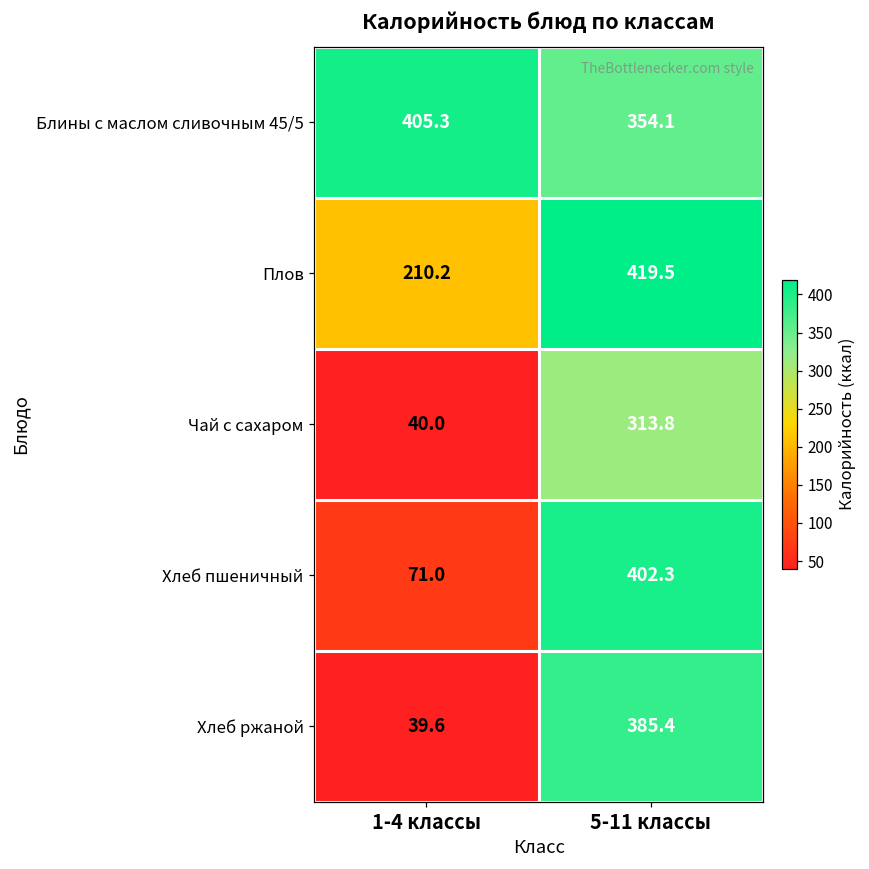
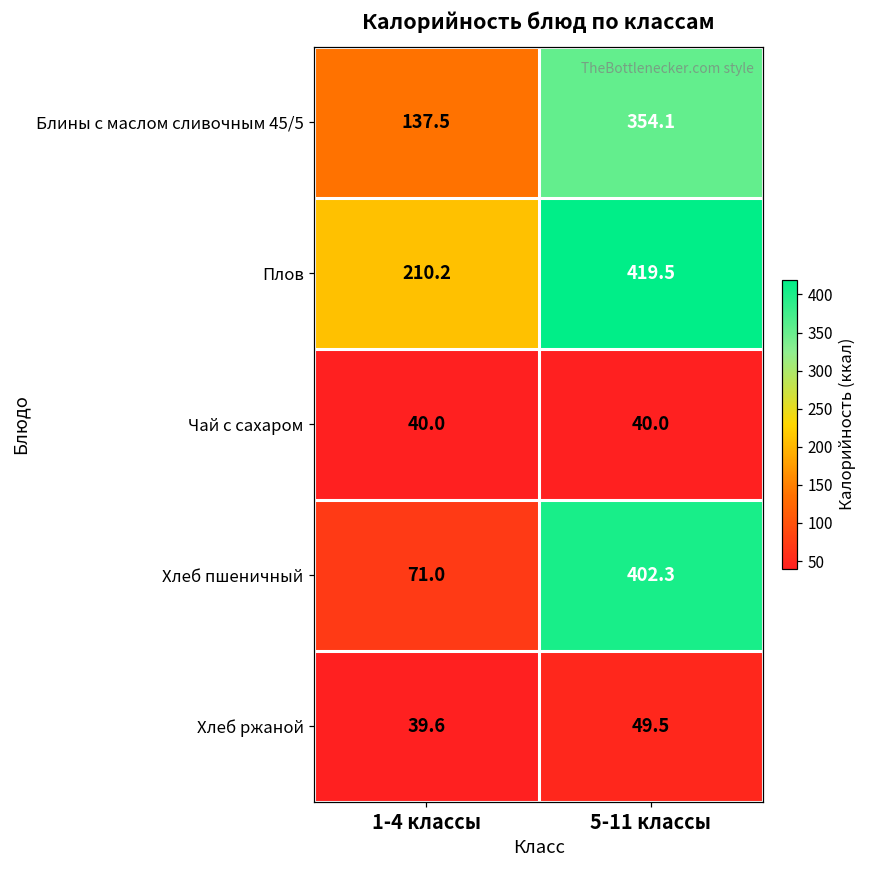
Блины с маслом сливочным 45/5, 1-4 классы: 405.3 -> 137.5
Чай с сахаром, 5-11 классы: 313.8 -> 40.0
Хлеб ржаной, 5-11 классы: 385.4 -> 49.5
